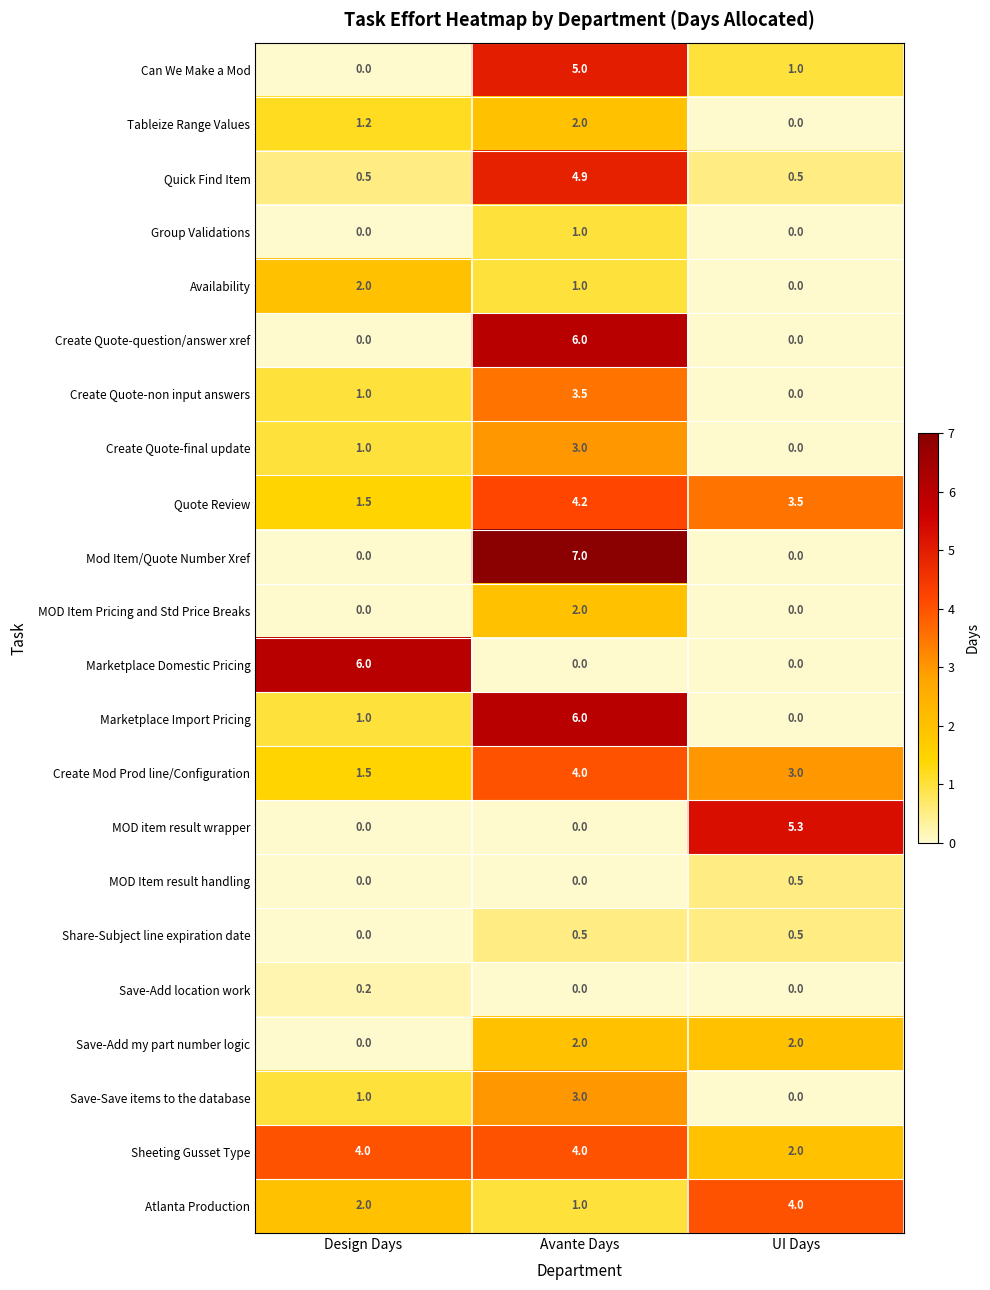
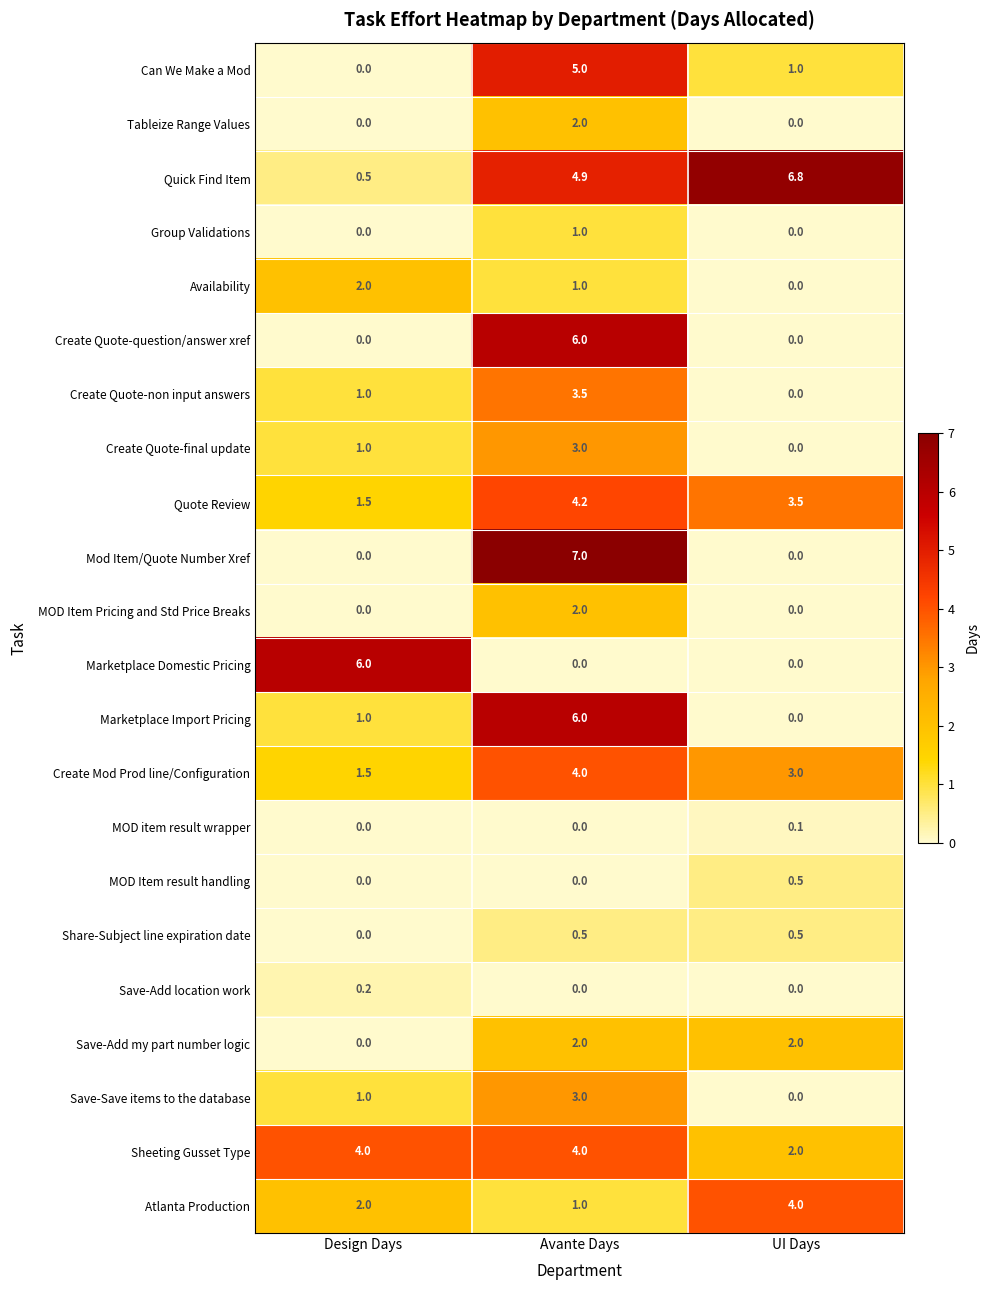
Tableize Range Values, Design Days: 1.2 -> 0.0
Quick Find Item, UI Days: 0.5 -> 6.8
MOD item result wrapper, UI Days: 5.3 -> 0.1
